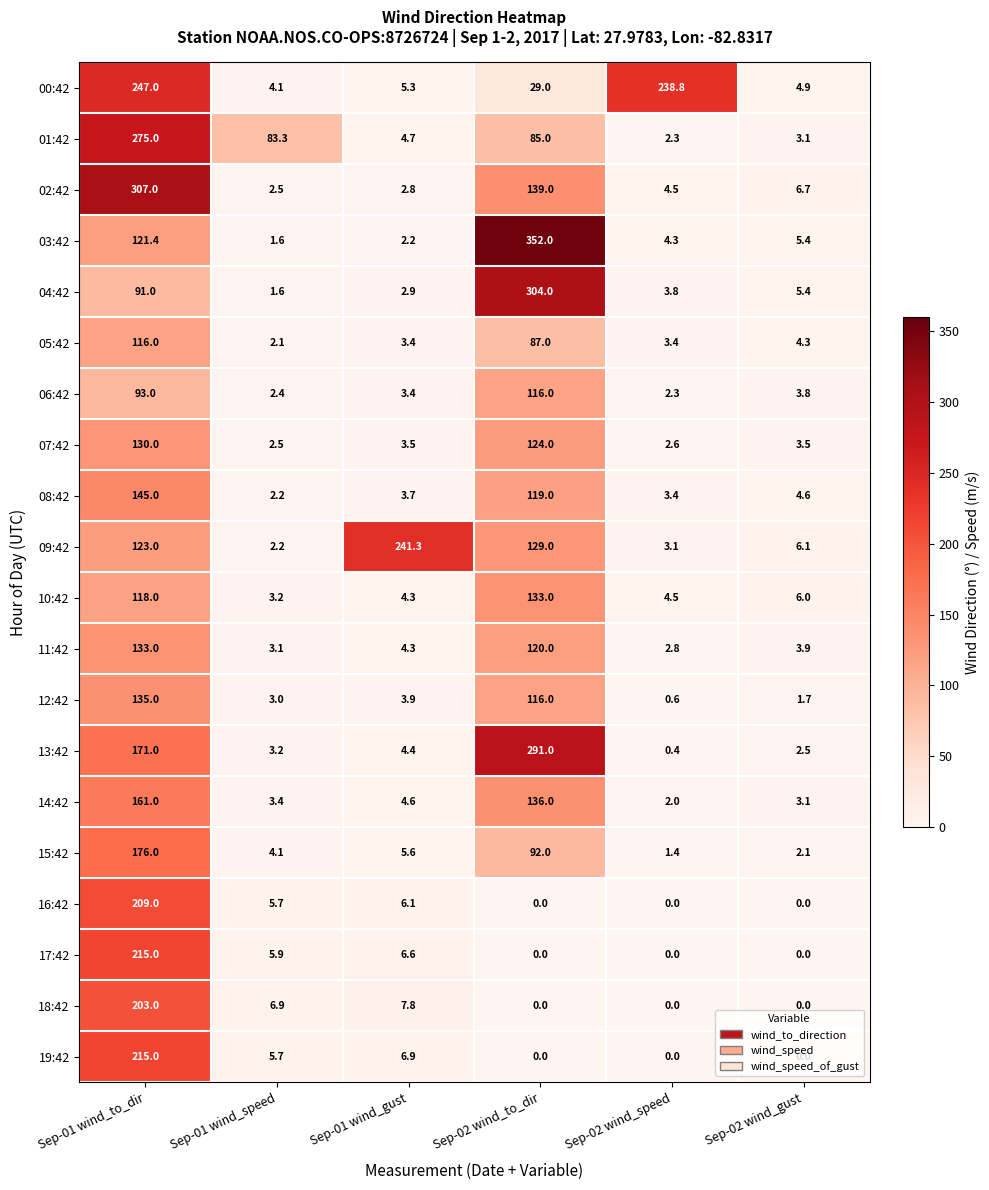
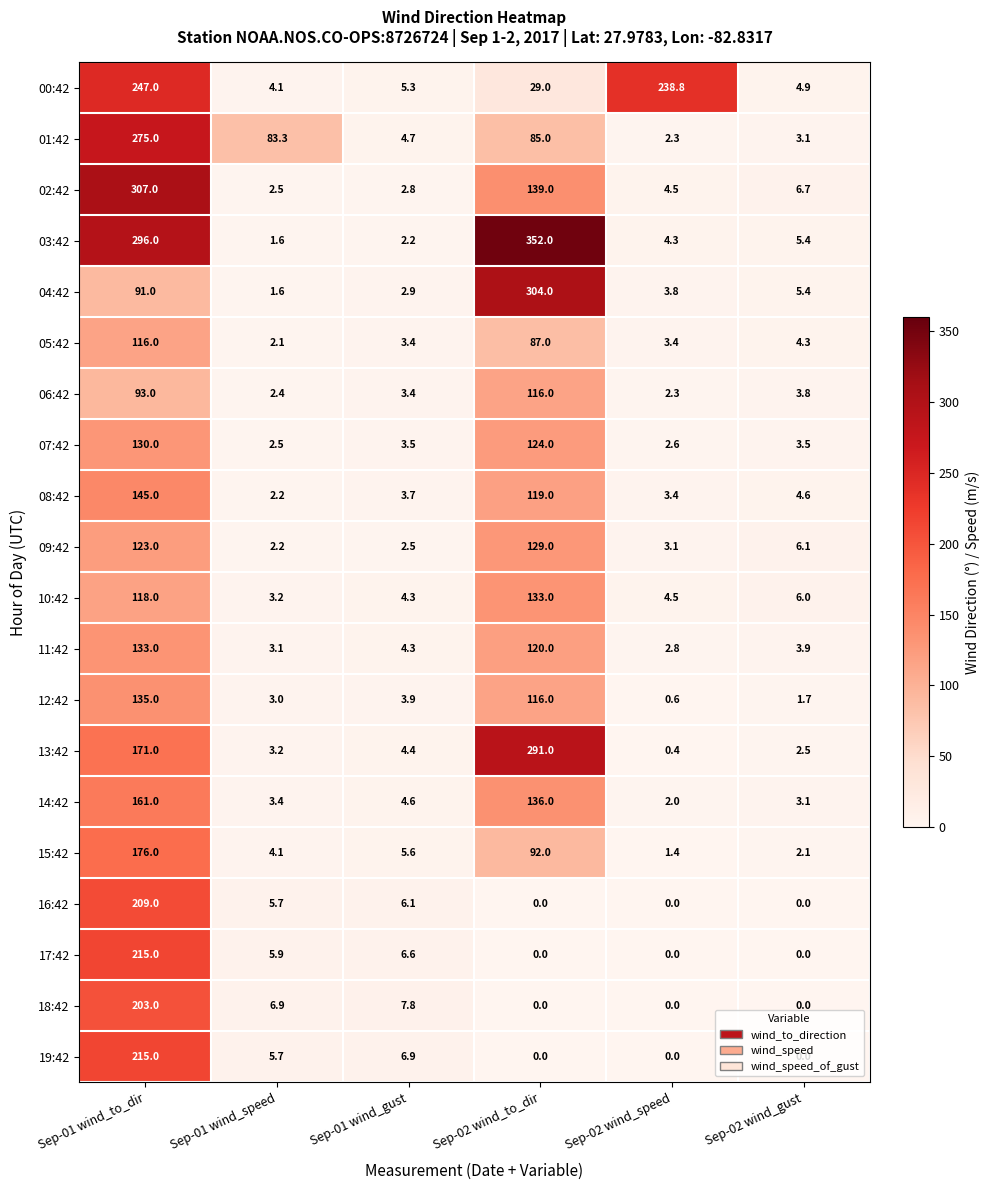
03:42, Sep-01 wind_to_dir: 121.4 -> 296.0
09:42, Sep-01 wind_gust: 241.3 -> 2.5
